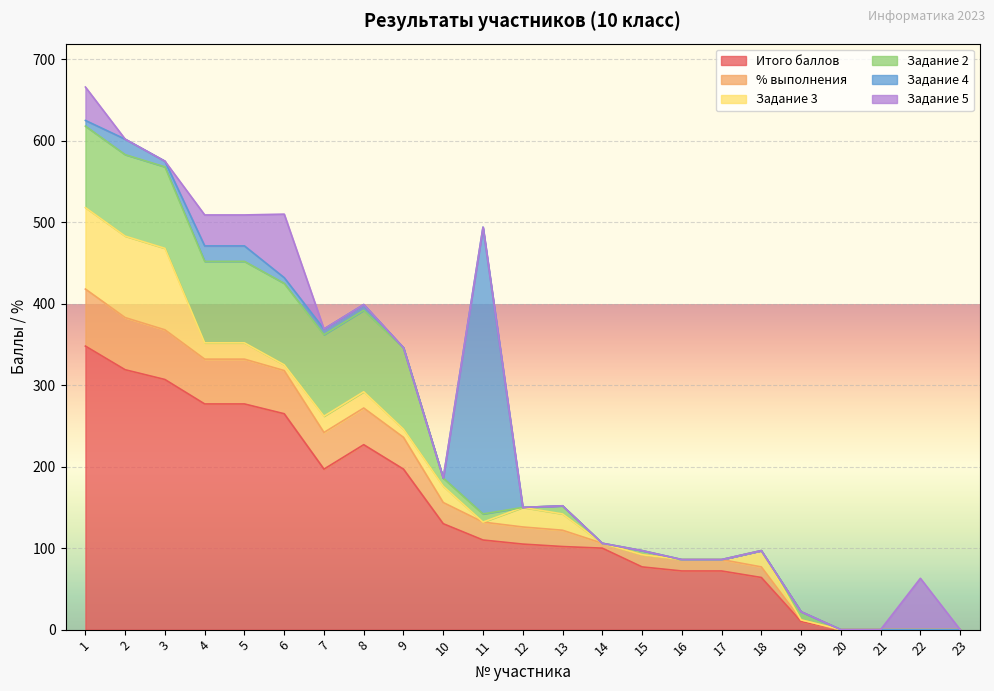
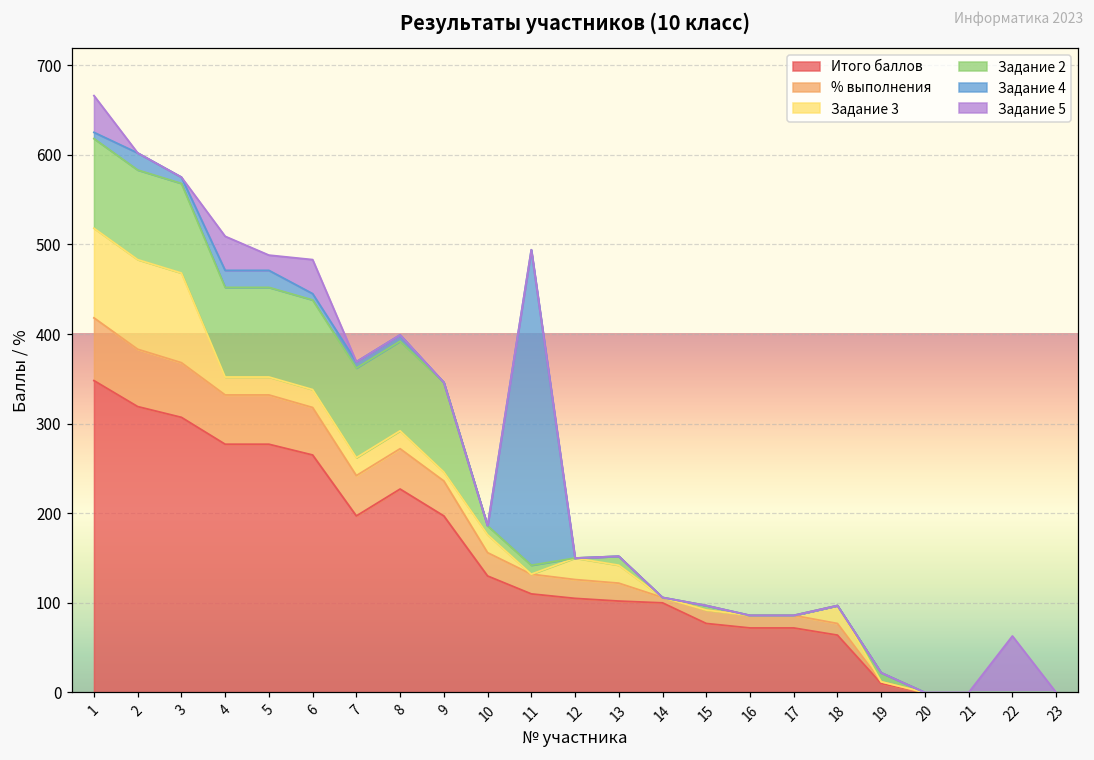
Задание 5, 5: 40 -> 20
Задание 3, 6: 10 -> 20
Задание 5, 6: 80 -> 40
